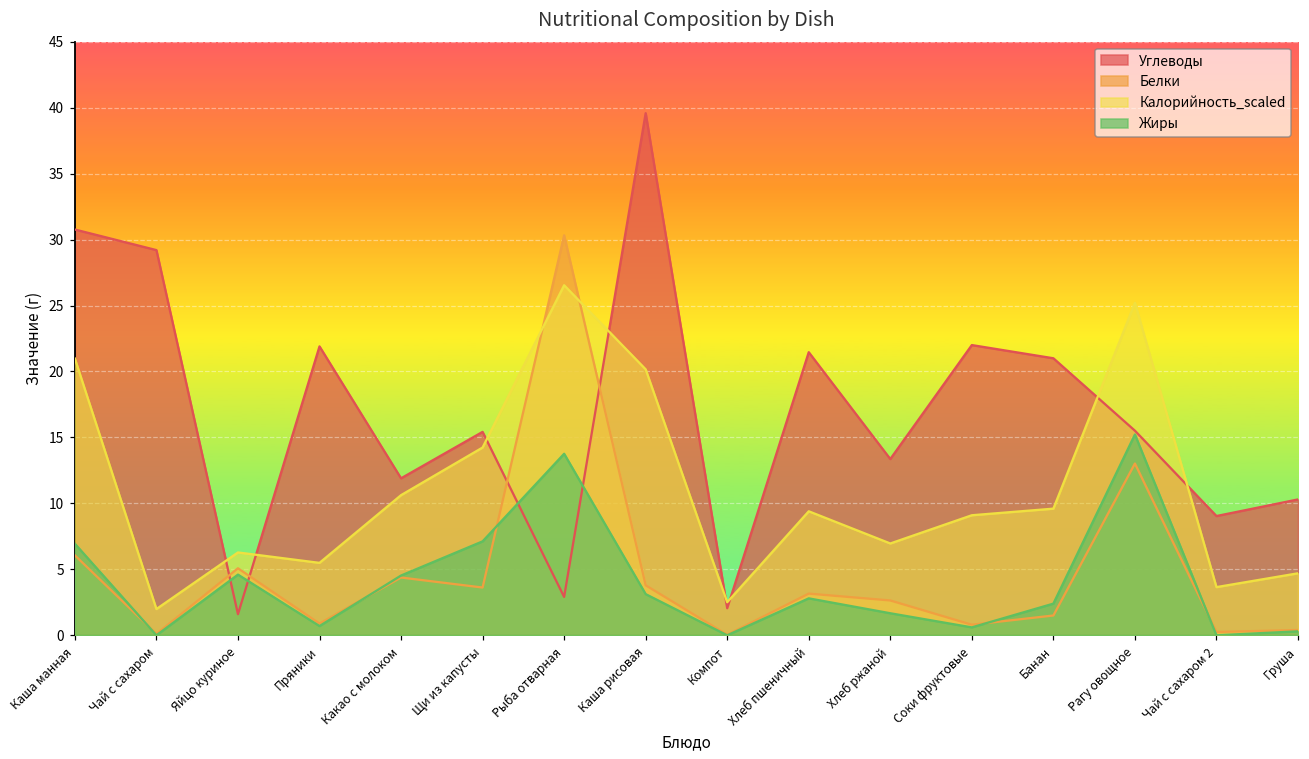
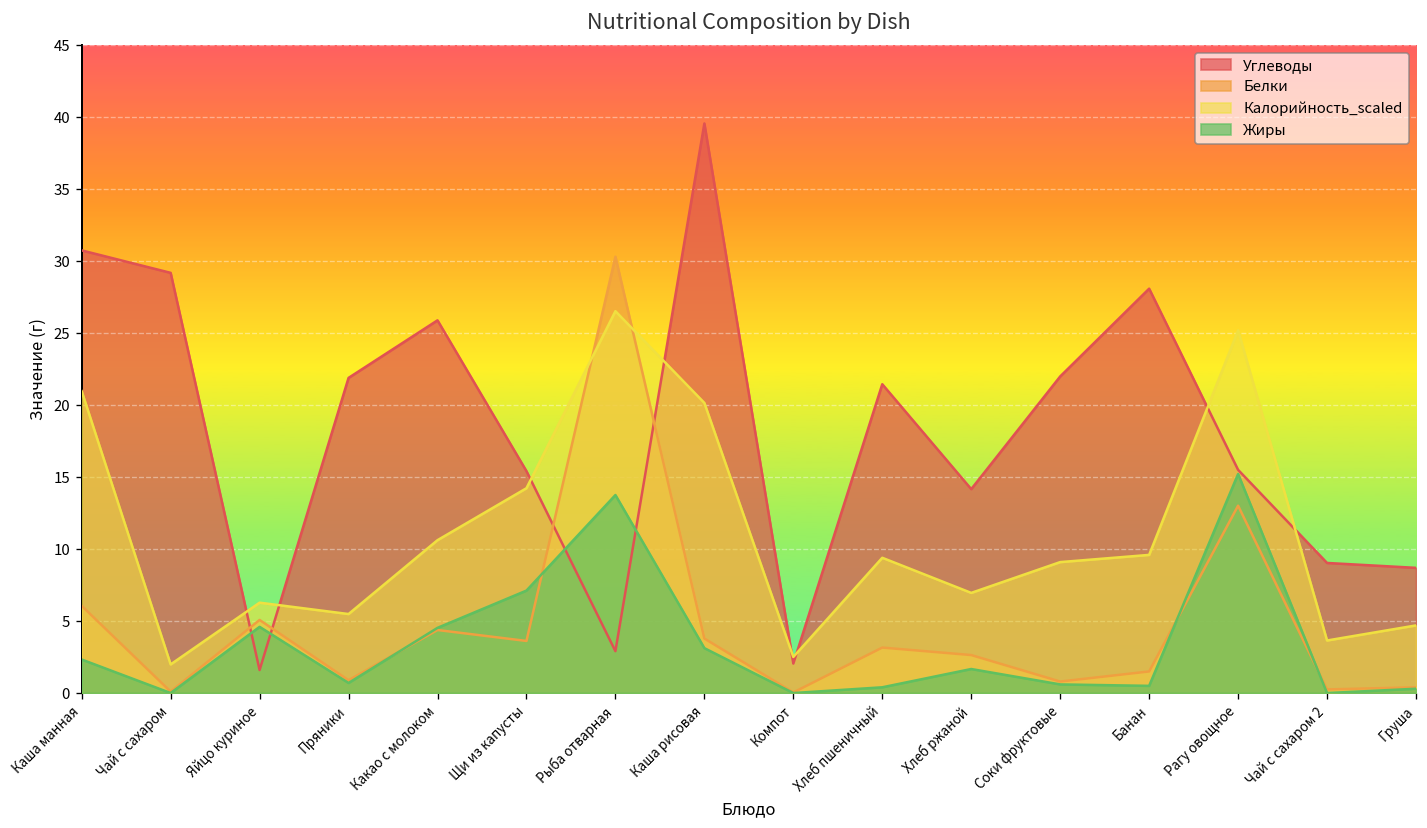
Жиры, Каша манная: 6.9 -> 2.3
Углеводы, Какао с молоком: 11.9 -> 25.9
Жиры, Хлеб пшеничный: 2.8 -> 0.4
Углеводы, Хлеб ржаной: 13.4 -> 14.2
Углеводы, Банан: 21.0 -> 28.1
Жиры, Банан: 2.4 -> 0.5
Углеводы, Груша: 10.3 -> 8.7
